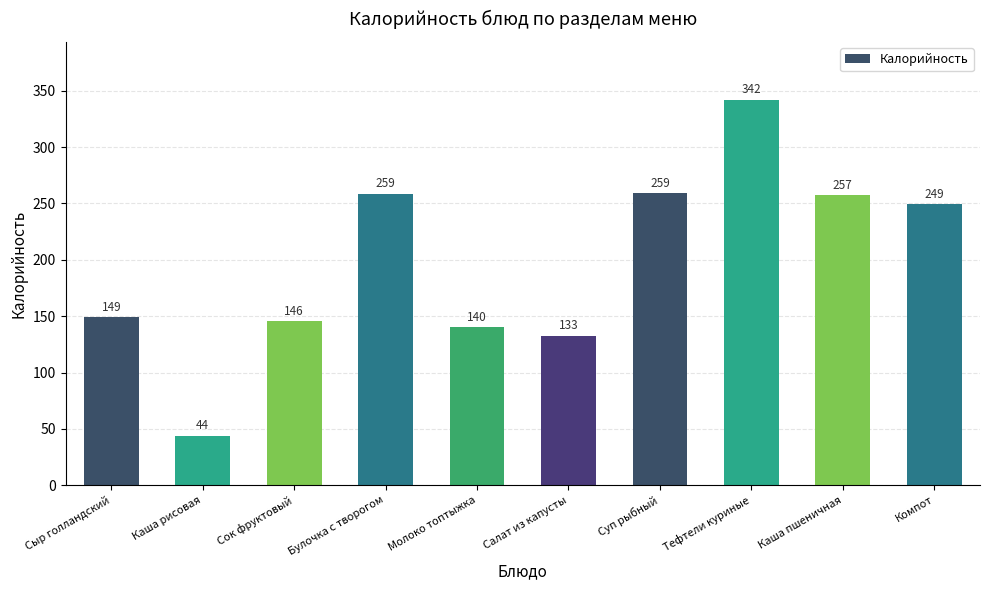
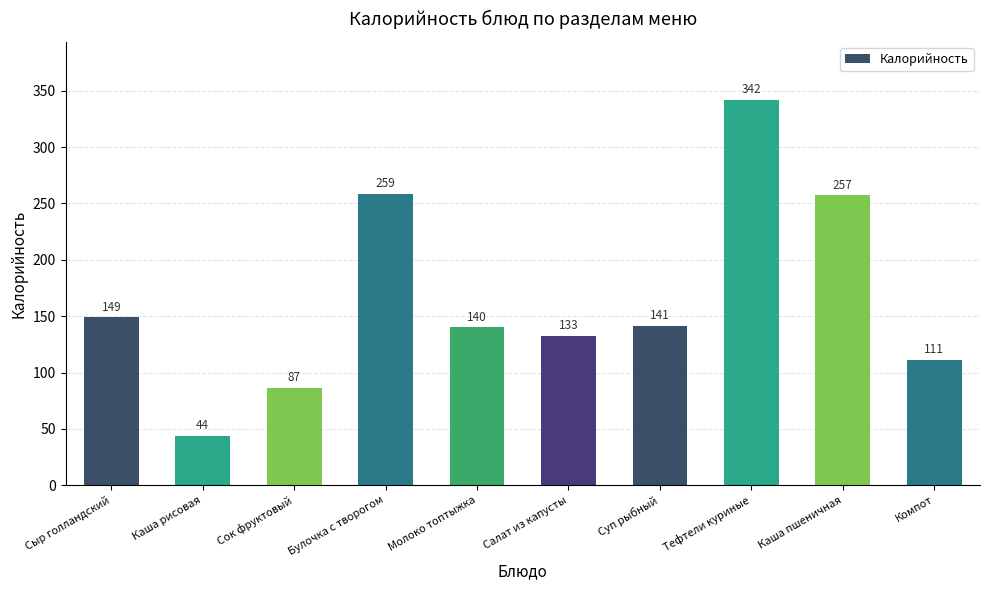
Сок фруктовый: 146 -> 87
Суп рыбный: 259 -> 141
Компот: 249 -> 111
